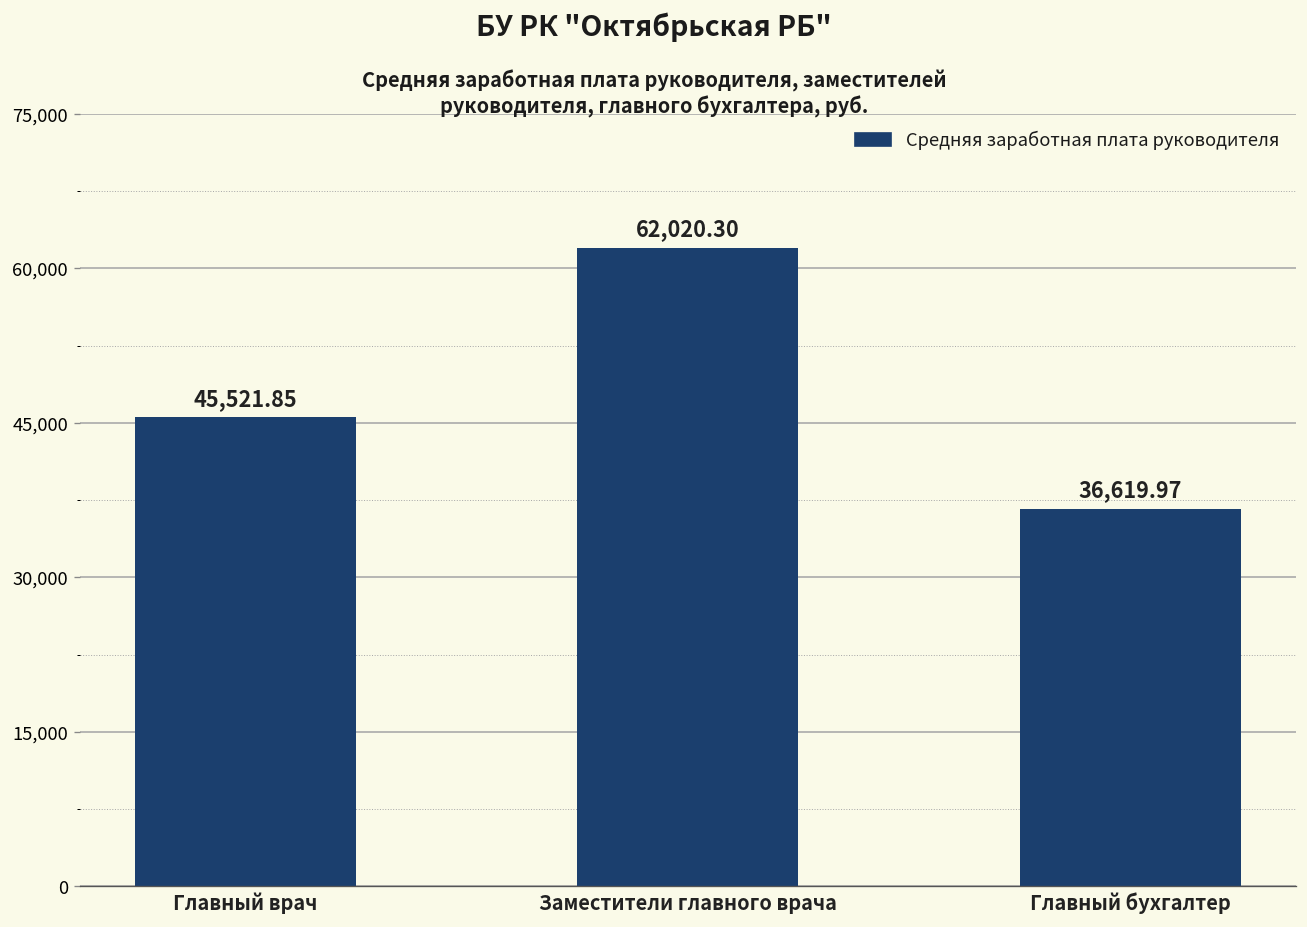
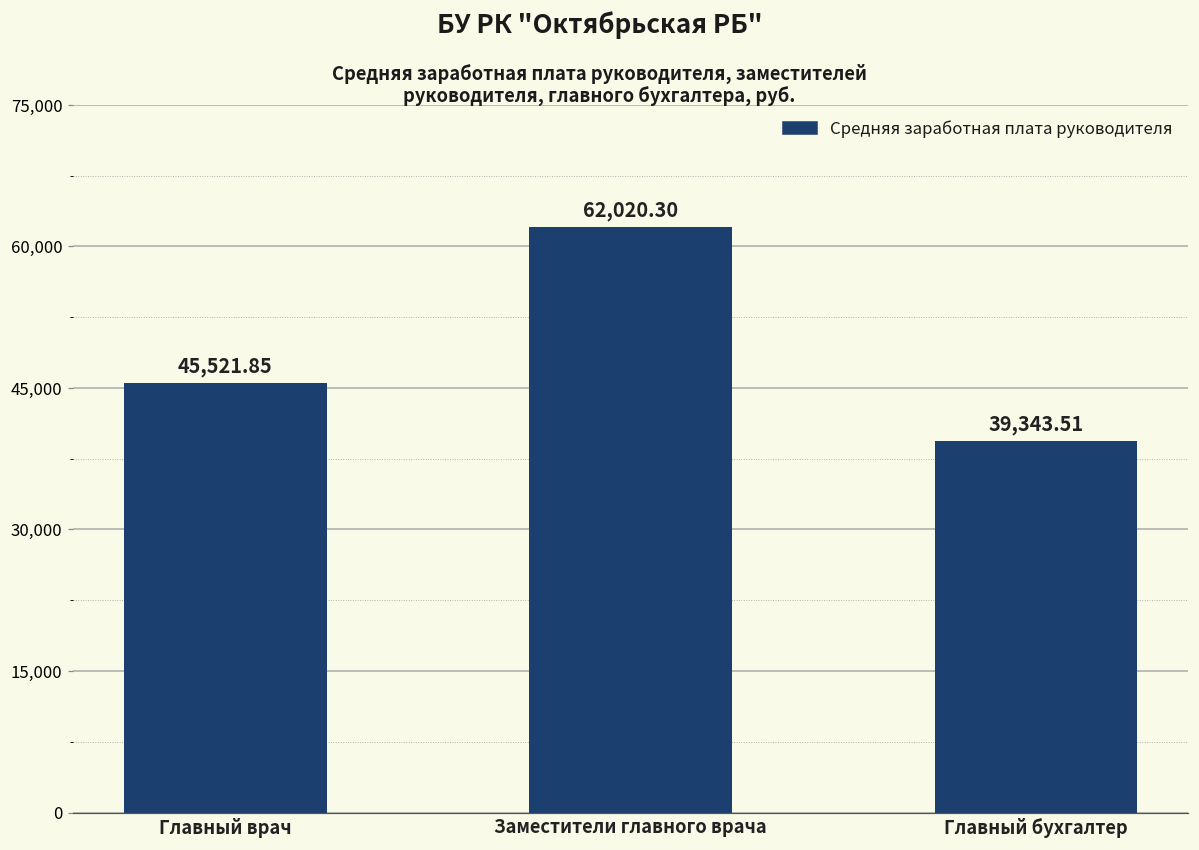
Главный бухгалтер: 36,619.97 -> 39,343.51
